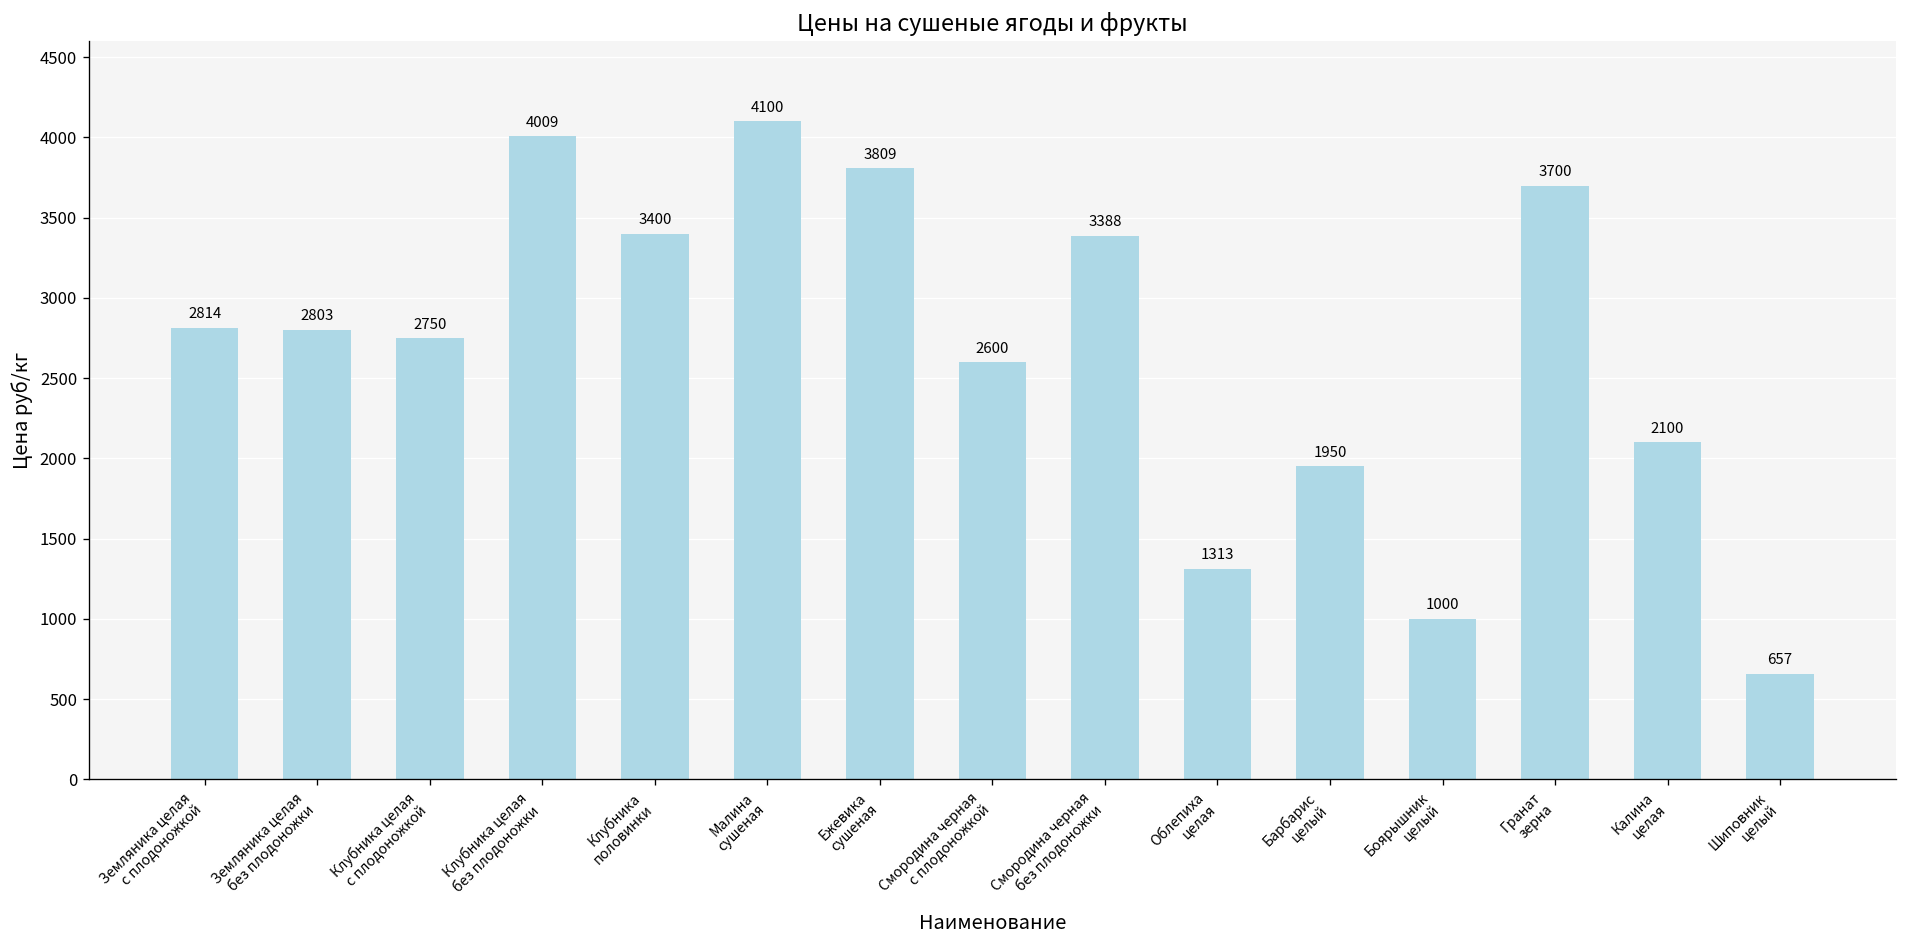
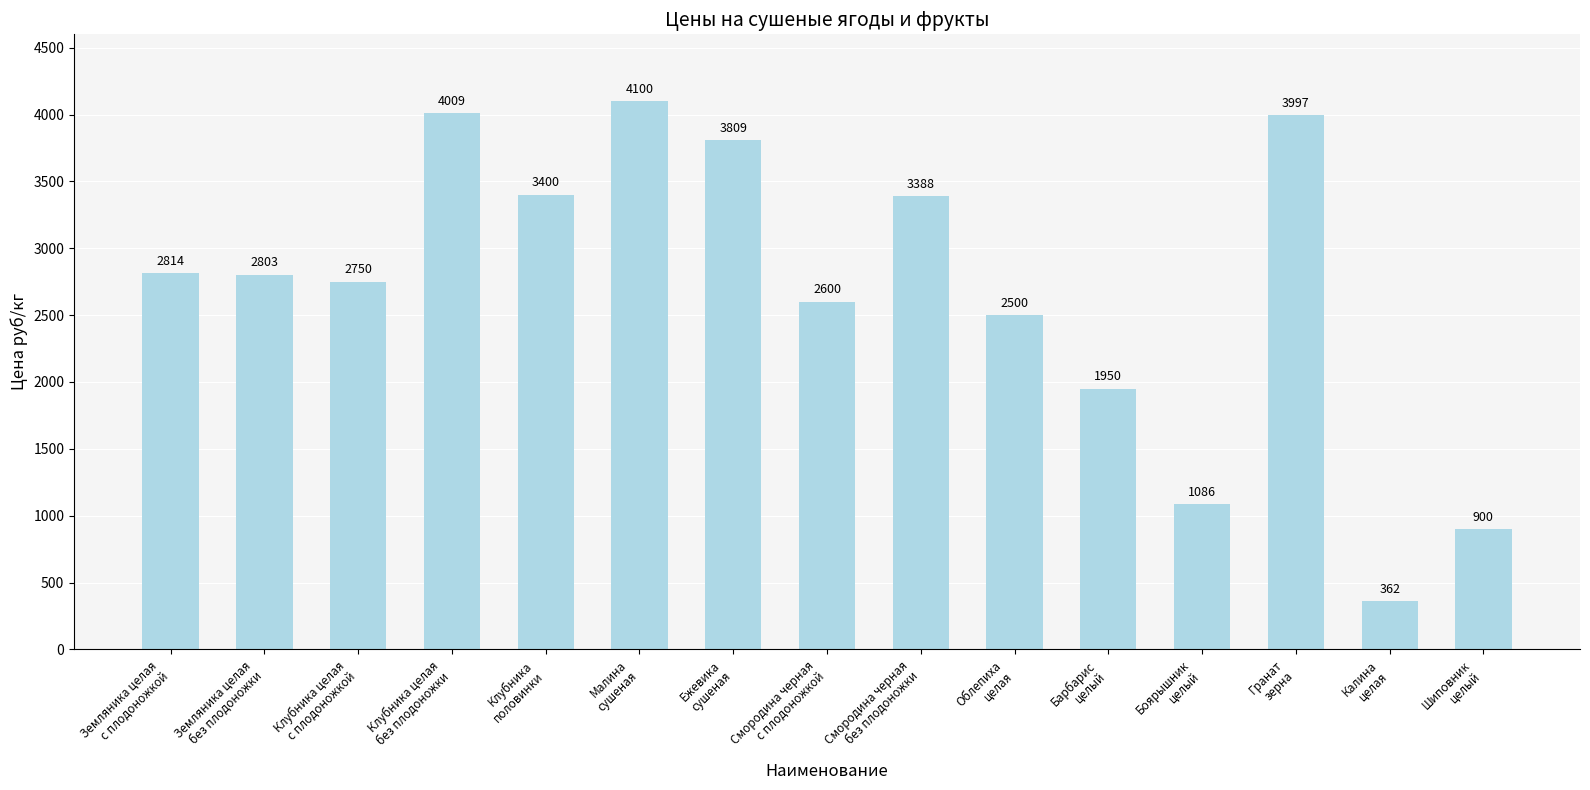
Облепиха целая: 1313 -> 2500
Боярышник целый: 1000 -> 1086
Гранат зерна: 3700 -> 3997
Калина целая: 2100 -> 362
Шиповник целый: 657 -> 900
